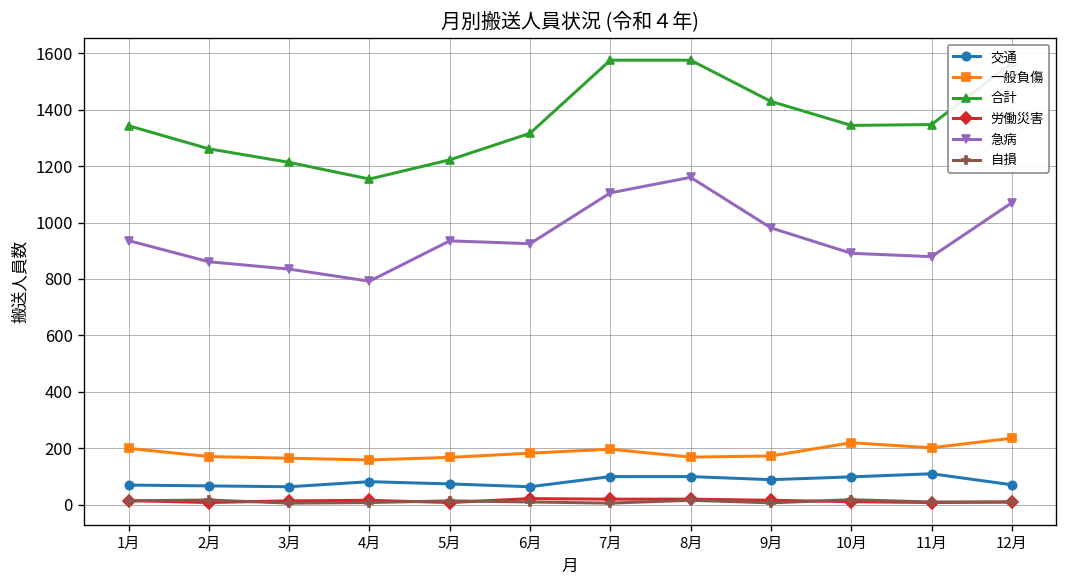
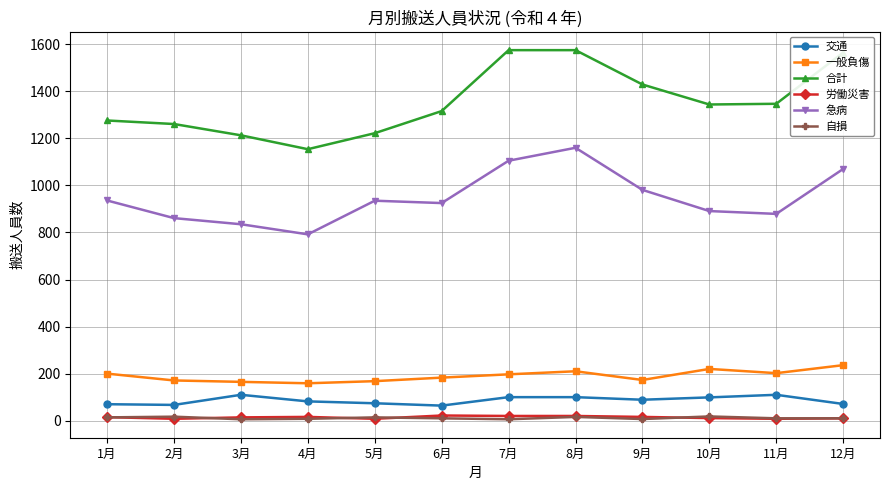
合計, 1月: 1340 -> 1280
交通, 3月: 60 -> 110
一般負傷, 8月: 170 -> 210
